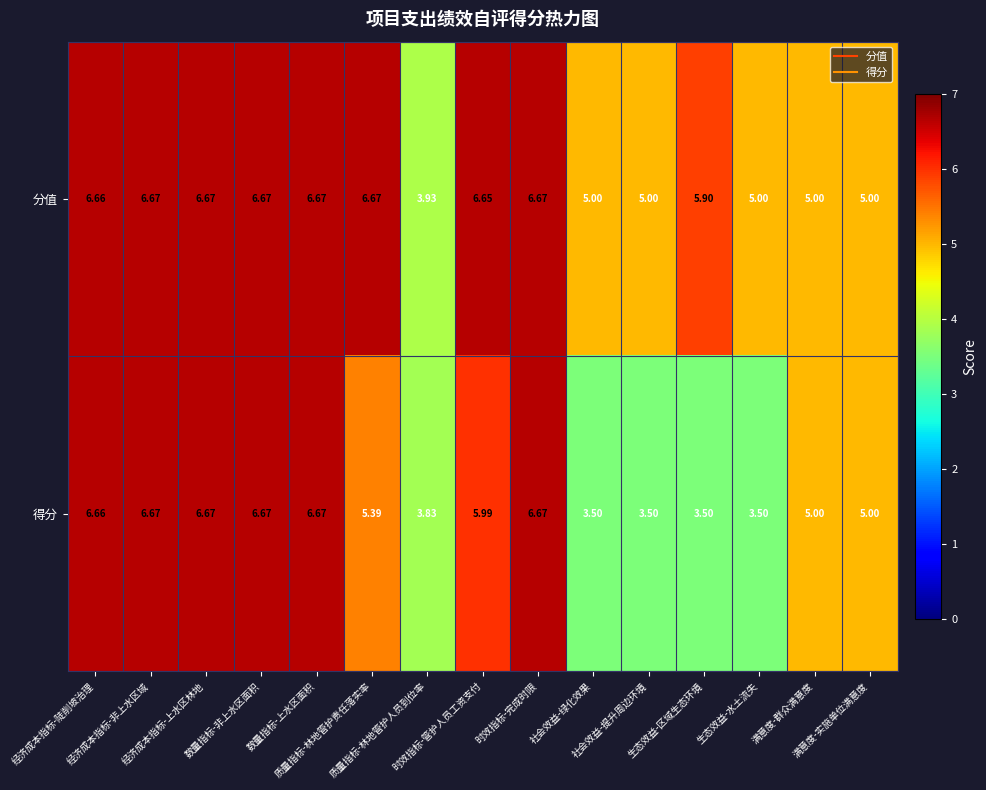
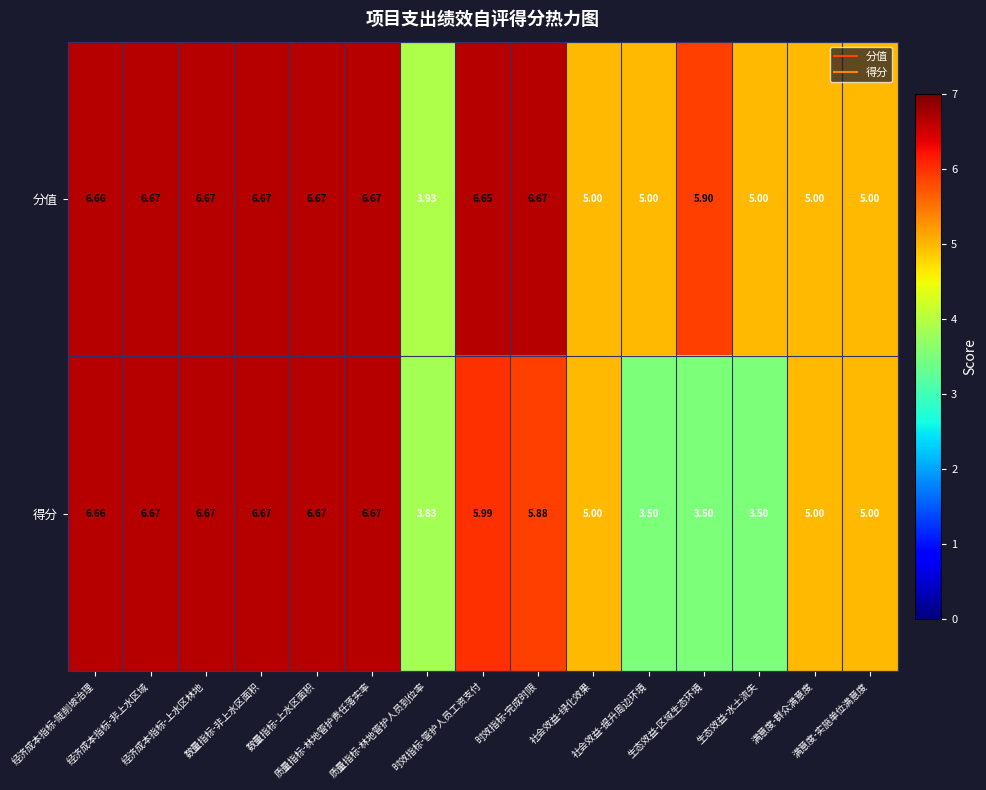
得分, 质量指标-林地管护责任落实率: 5.39 -> 6.67
得分, 时效指标-完成时限: 6.67 -> 5.88
得分, 社会效益-绿化效果: 3.50 -> 5.00
